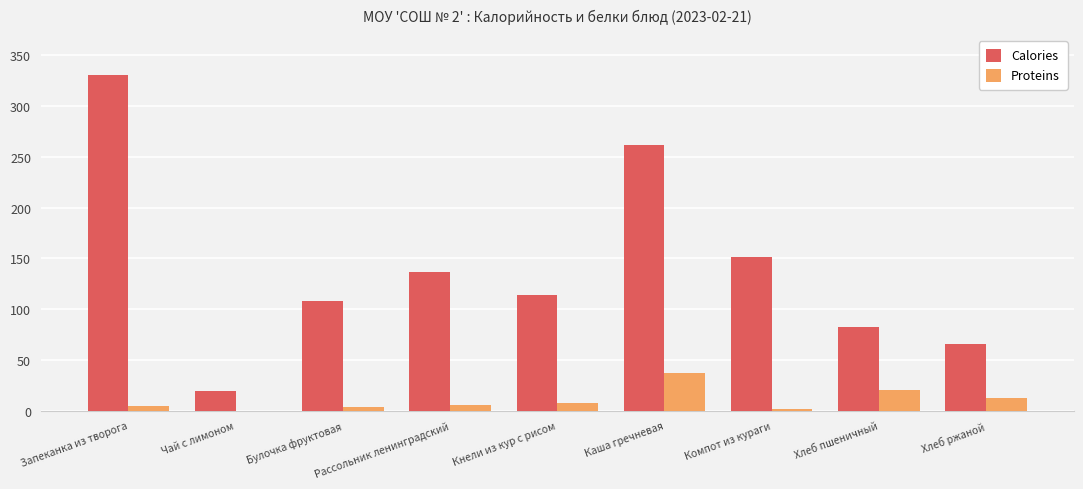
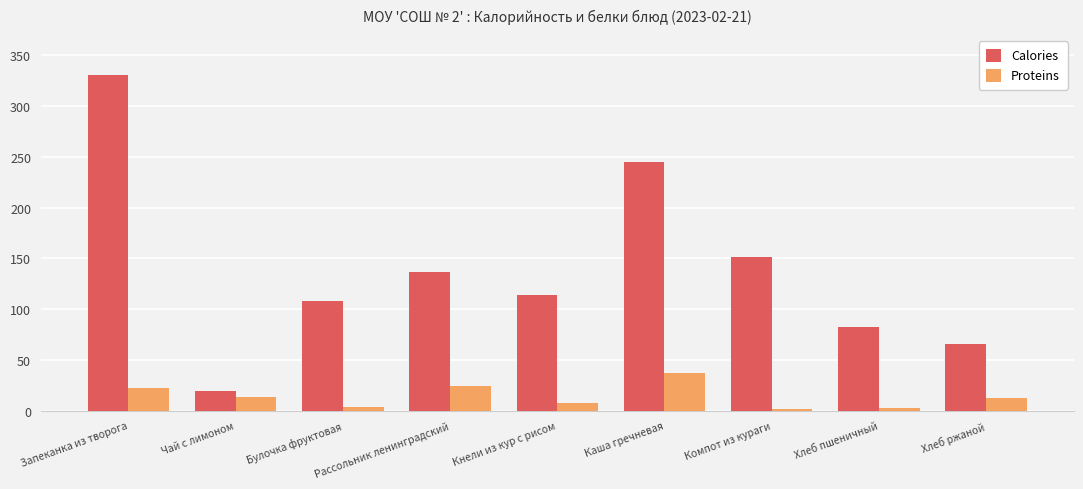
Proteins, Запеканка из творога: 4 -> 23
Proteins, Чай с лимоном: 0 -> 13
Proteins, Рассольник ленинградский: 5 -> 24
Calories, Каша гречневая: 261 -> 245
Proteins, Хлеб пшеничный: 20 -> 3
